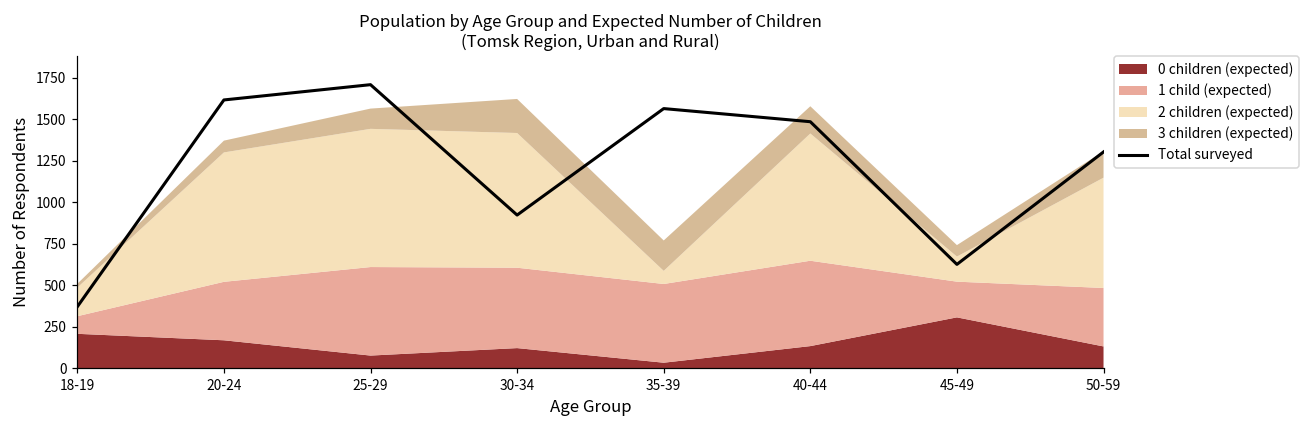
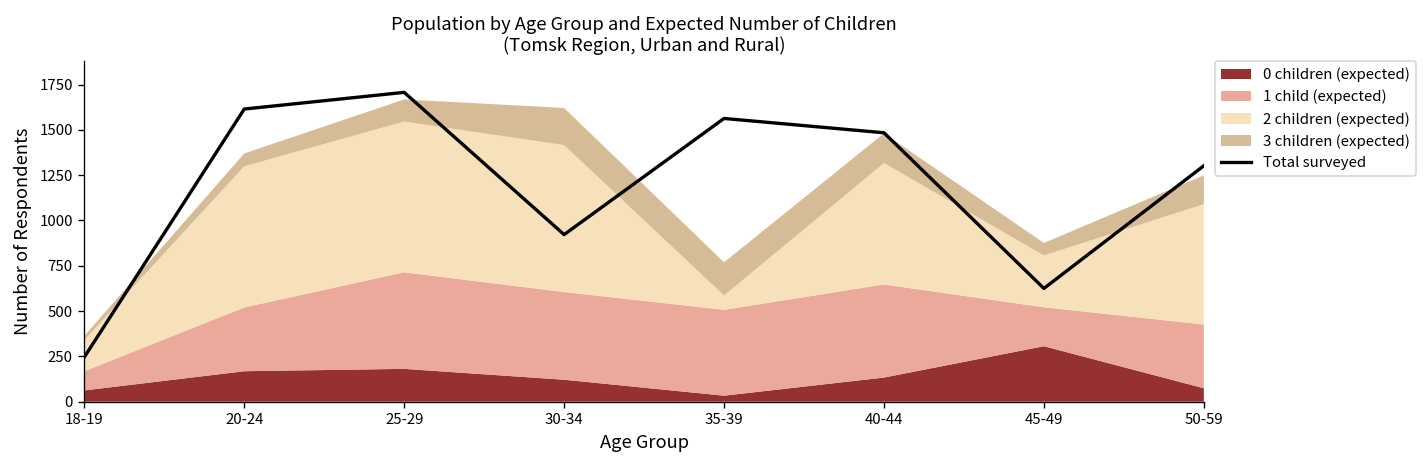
Total surveyed, 18-19: 370 -> 250
0 children (expected), 18-19: 210 -> 60
0 children (expected), 25-29: 80 -> 180
2 children (expected), 40-44: 770 -> 670
2 children (expected), 45-49: 150 -> 290
0 children (expected), 50-59: 130 -> 70
